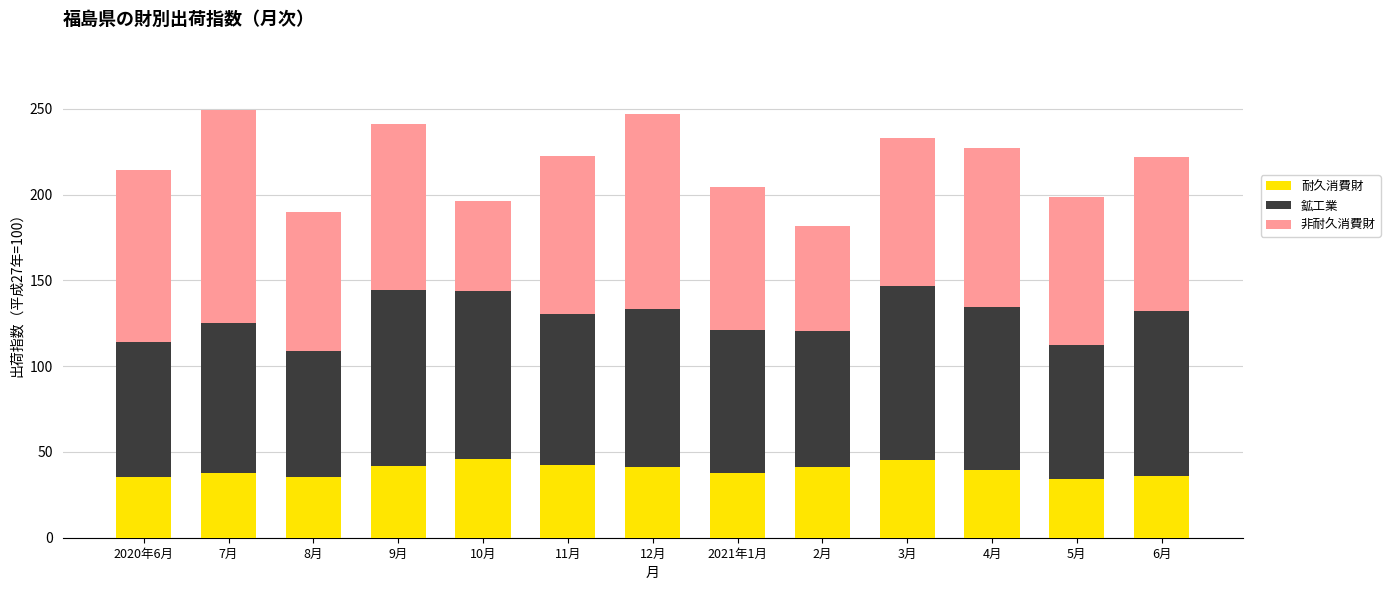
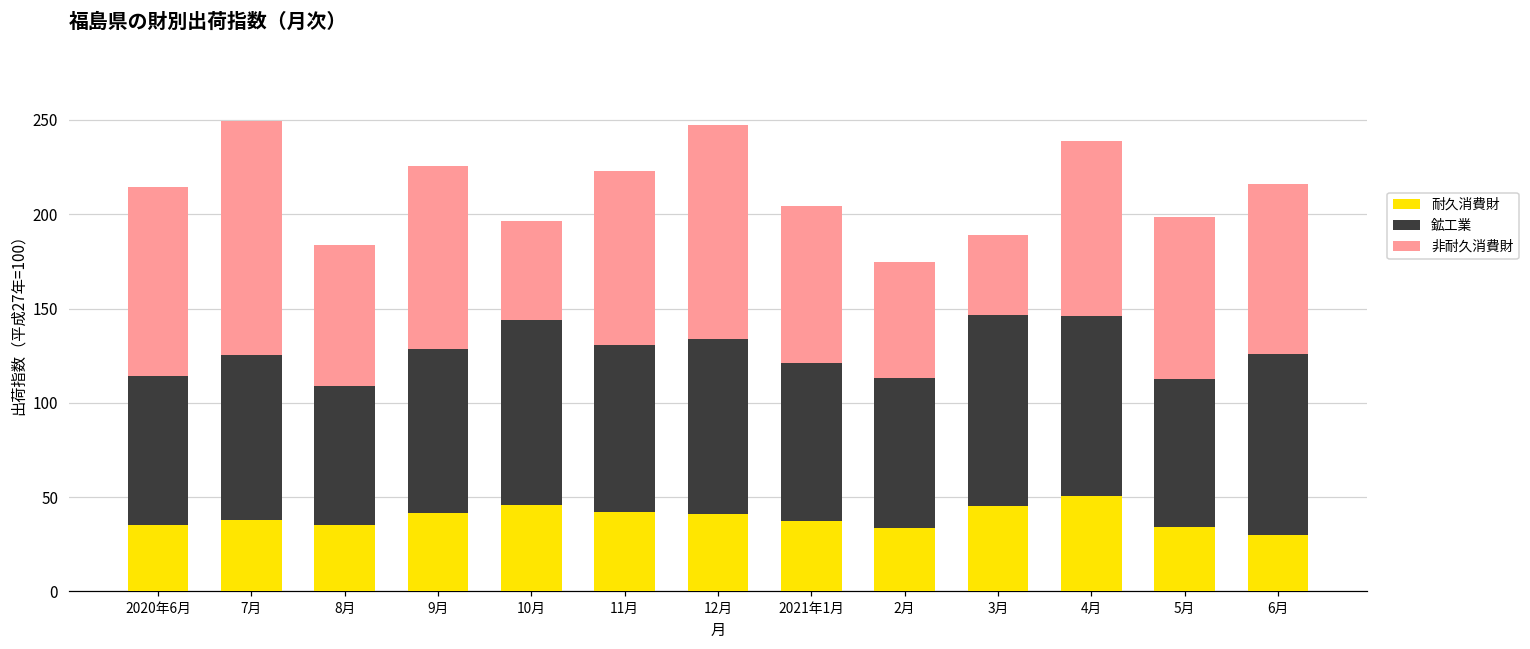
非耐久消費財, 8月: 81 -> 75
鉱工業, 9月: 103 -> 87
耐久消費財, 2月: 41 -> 34
非耐久消費財, 3月: 86 -> 42
耐久消費財, 4月: 39 -> 51
耐久消費財, 6月: 36 -> 30
